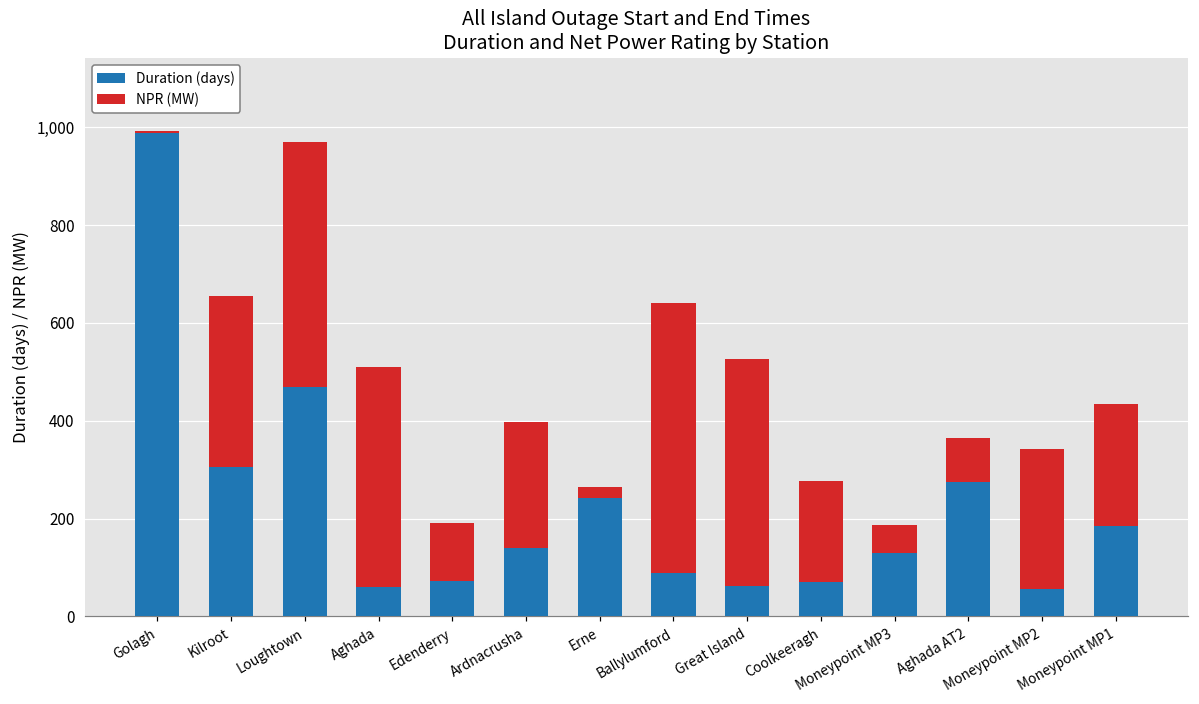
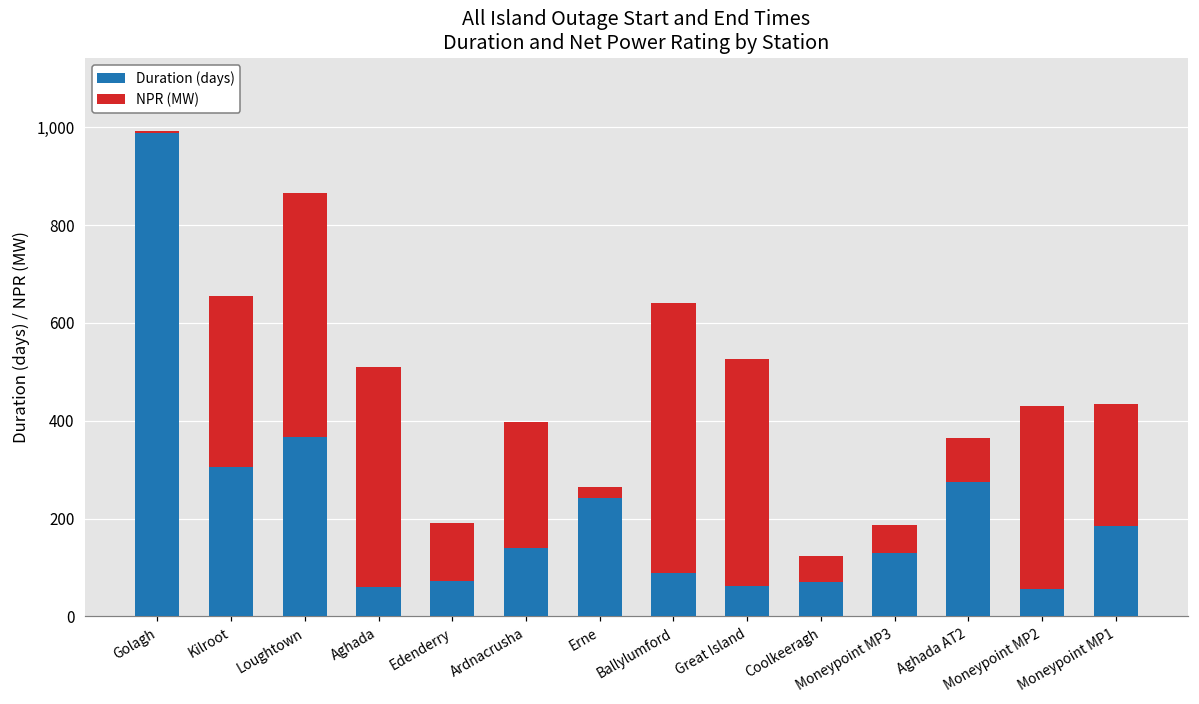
Duration (days), Loughtown: 470 -> 370
NPR (MW), Coolkeeragh: 210 -> 50
NPR (MW), Moneypoint MP2: 280 -> 370
